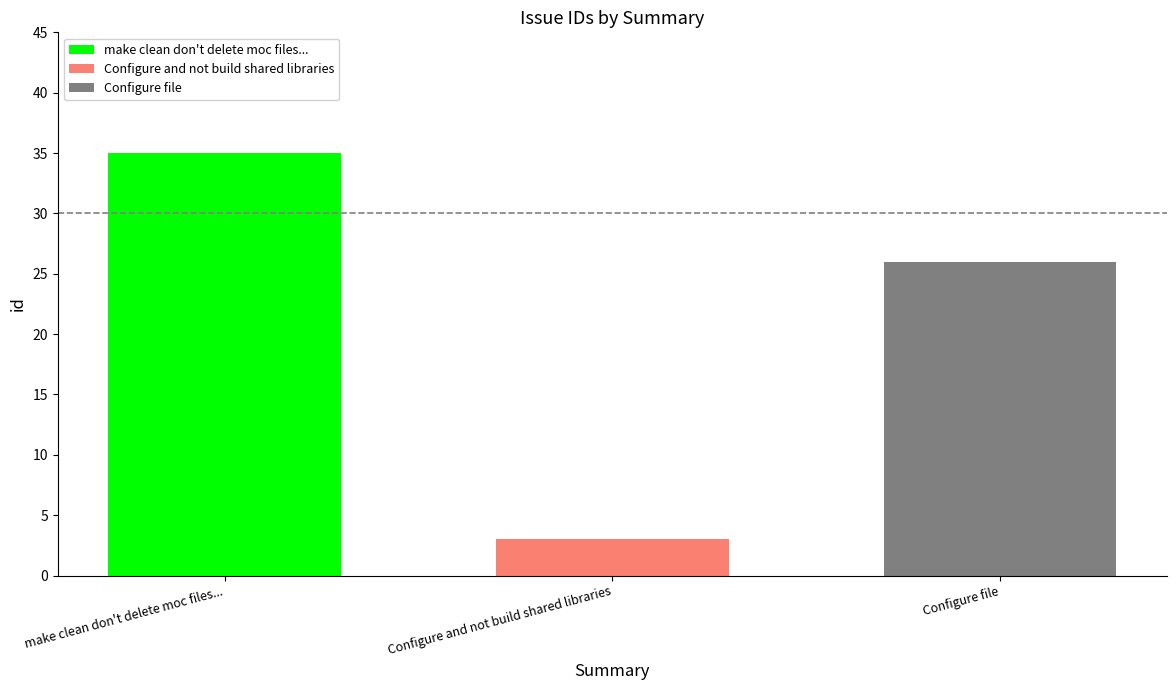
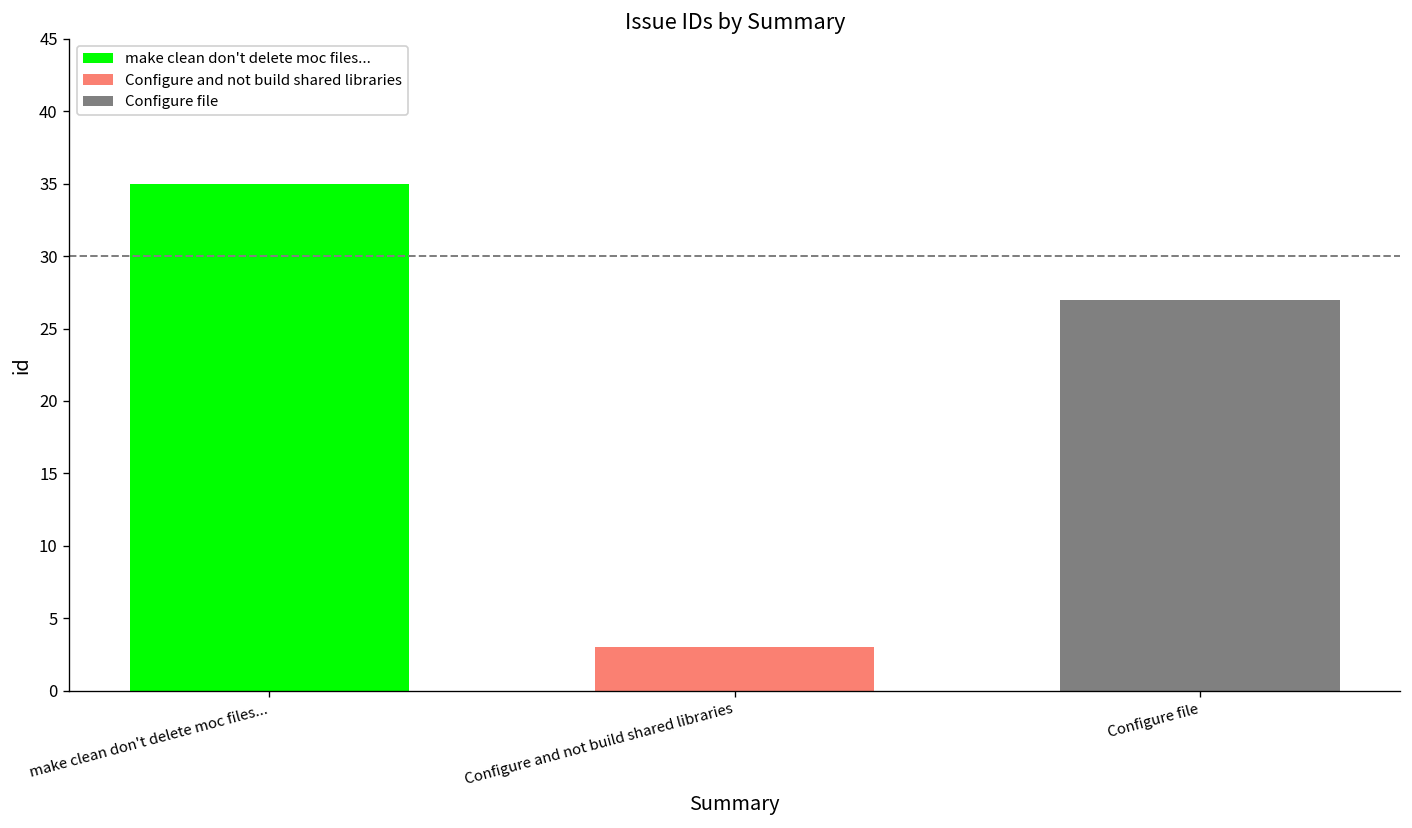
Configure file: 26 -> 27
